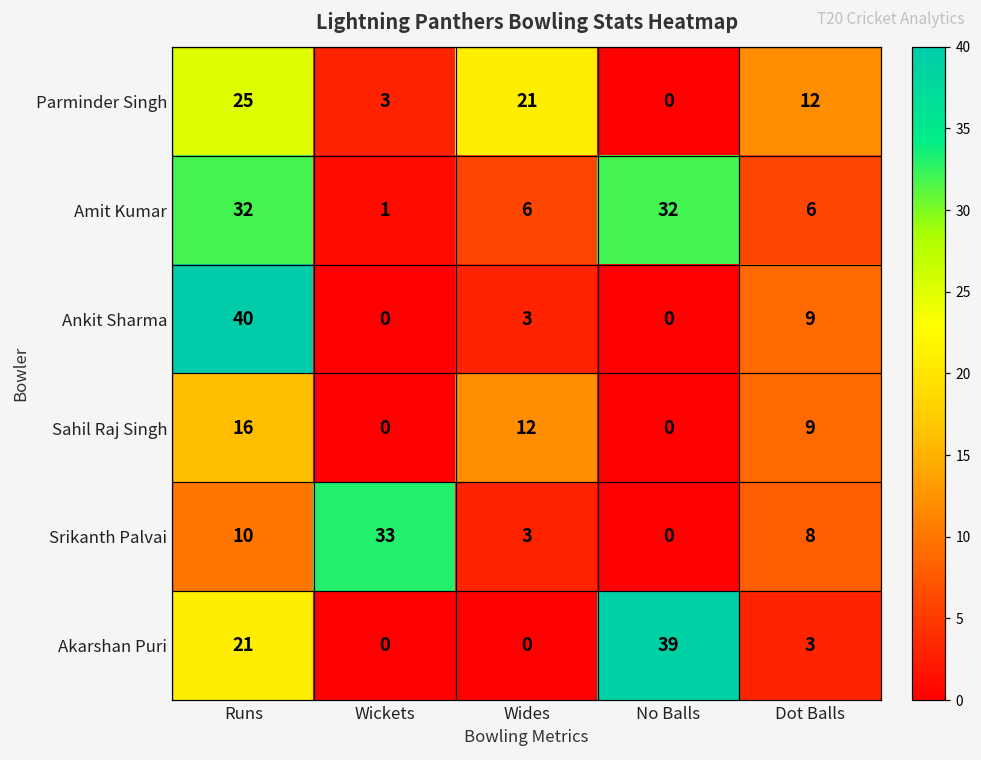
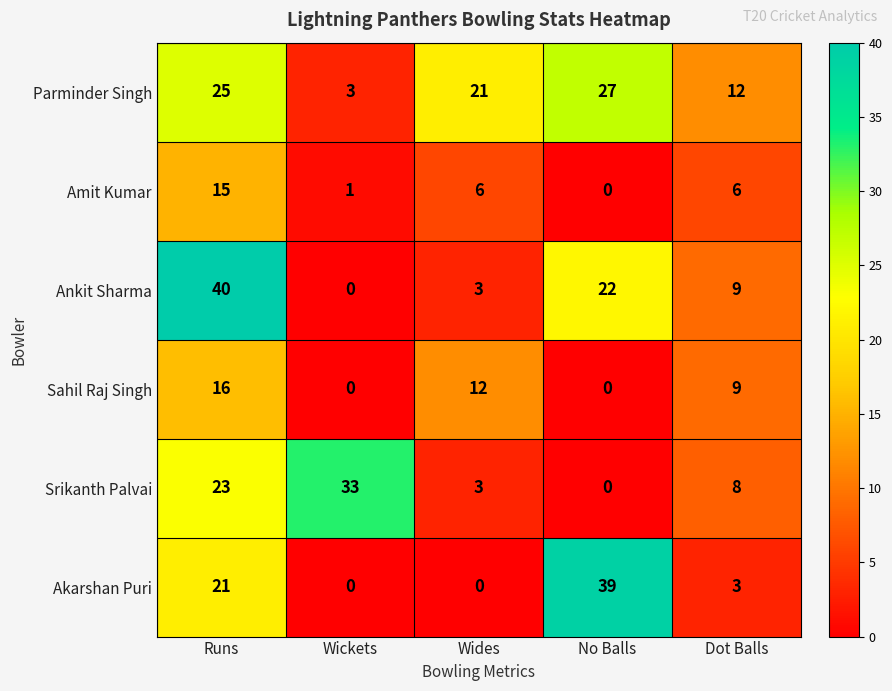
Parminder Singh, No Balls: 0 -> 27
Amit Kumar, Runs: 32 -> 15
Amit Kumar, No Balls: 32 -> 0
Ankit Sharma, No Balls: 0 -> 22
Srikanth Palvai, Runs: 10 -> 23
